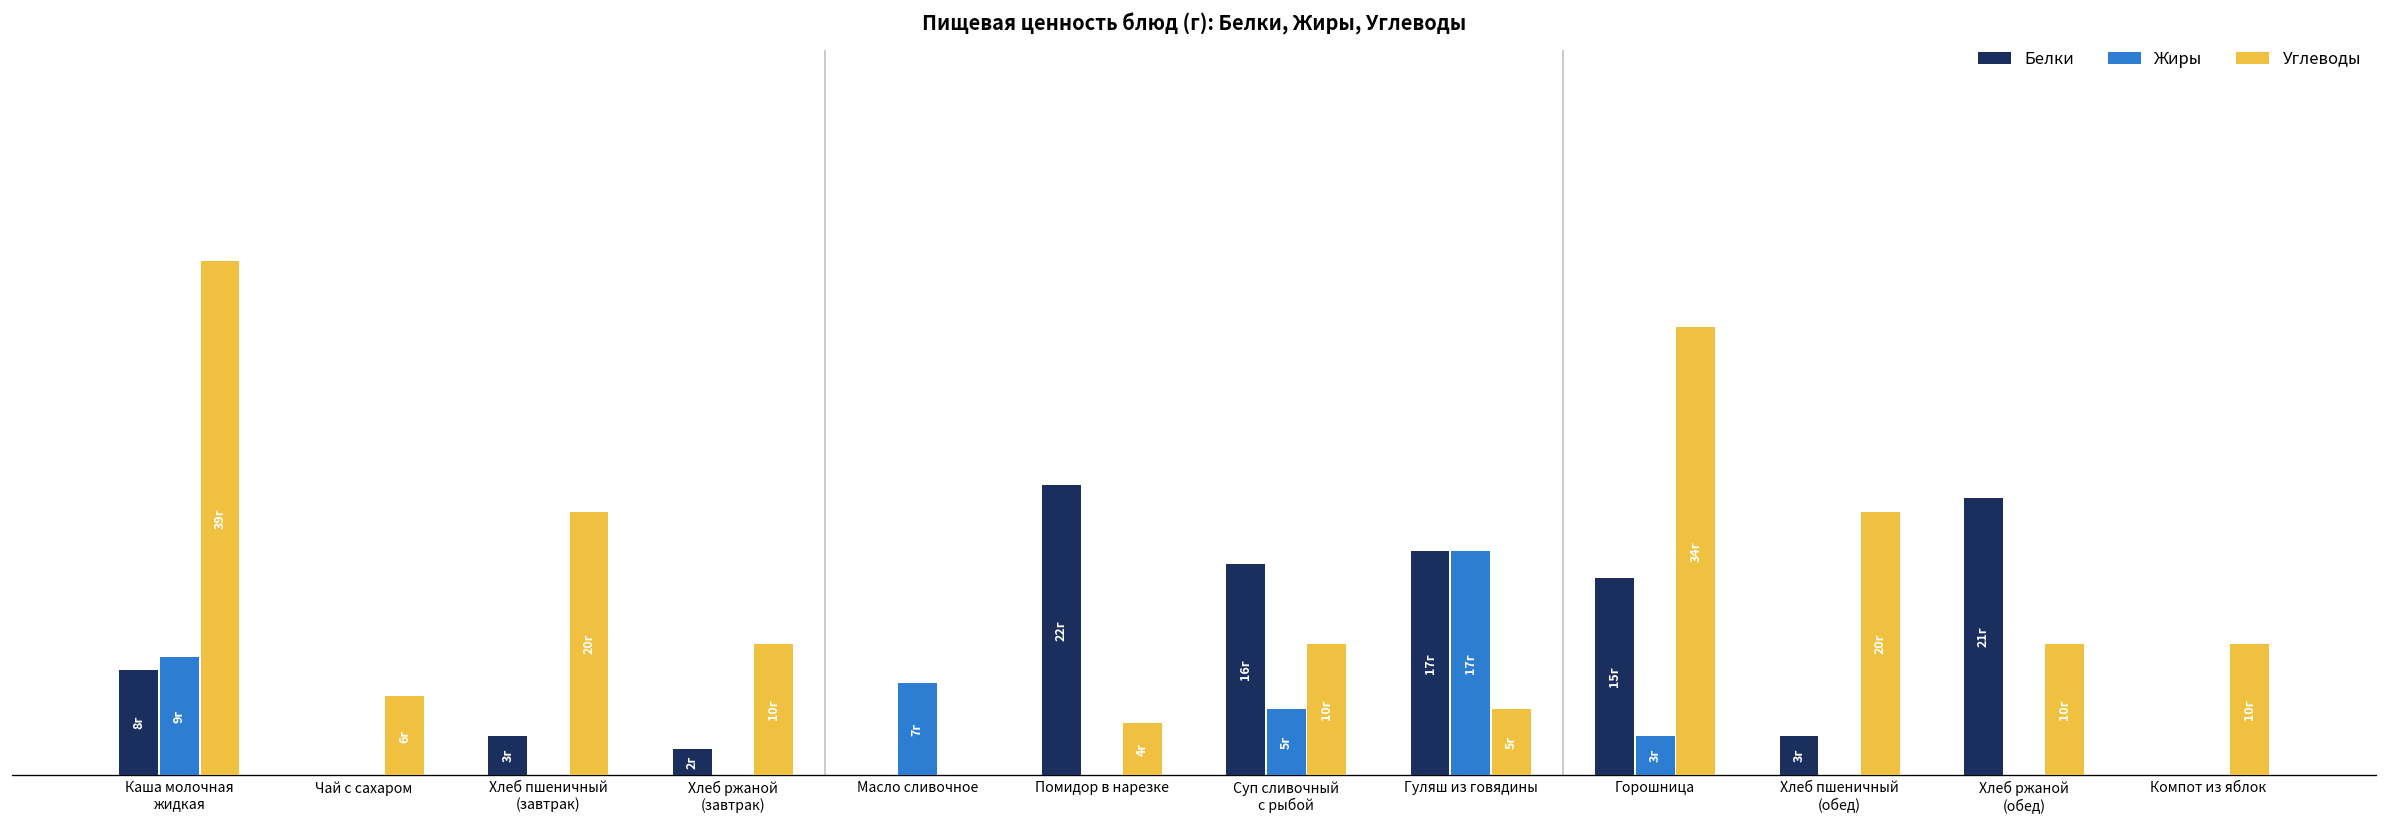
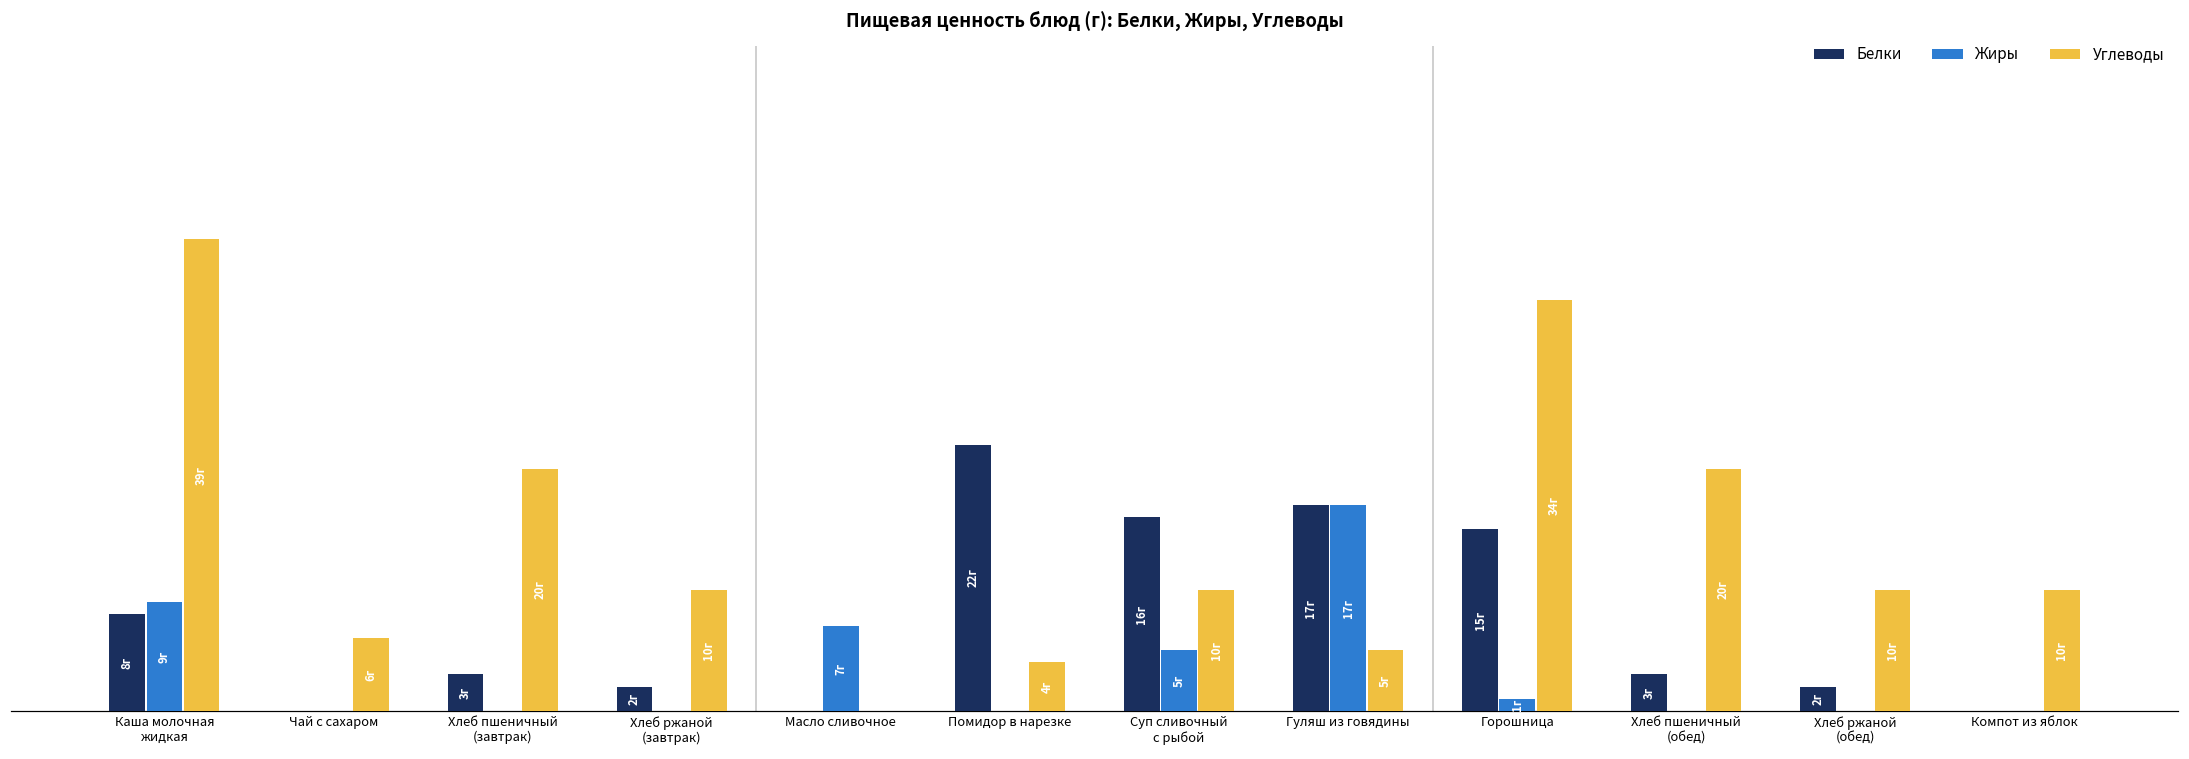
Жиры, Горошница: 3г -> 1г
Белки, Хлеб ржаной (обед): 21г -> 2г
